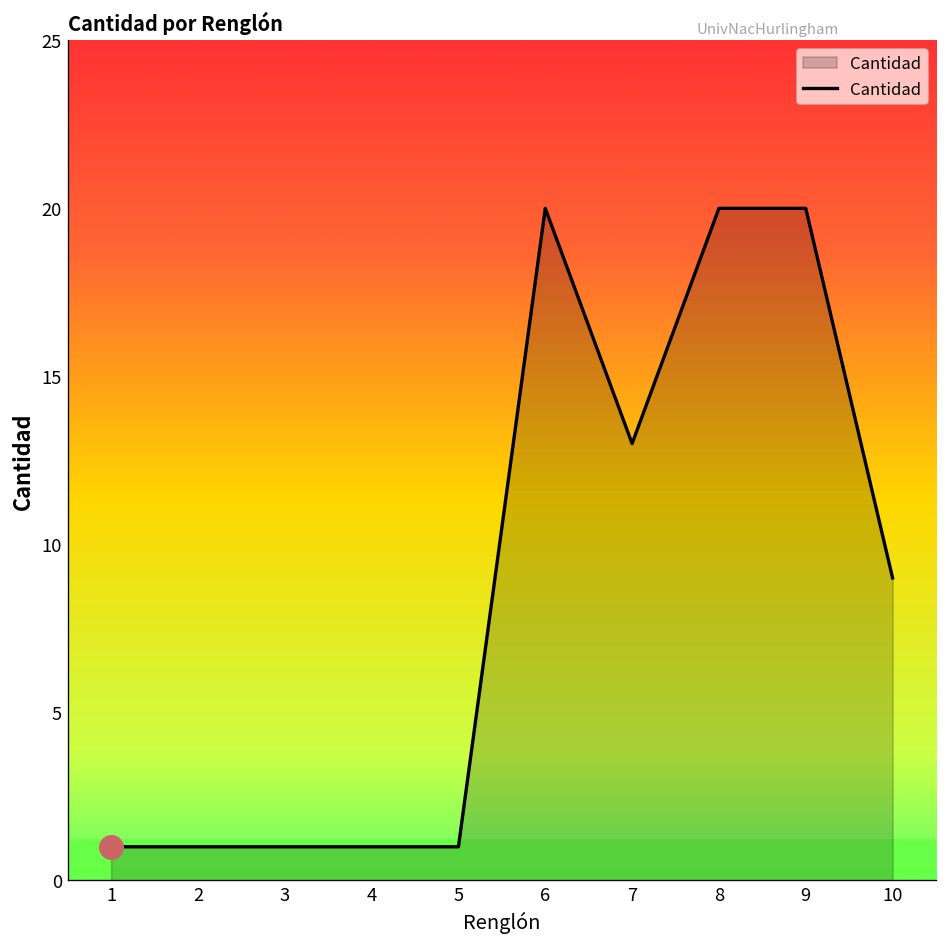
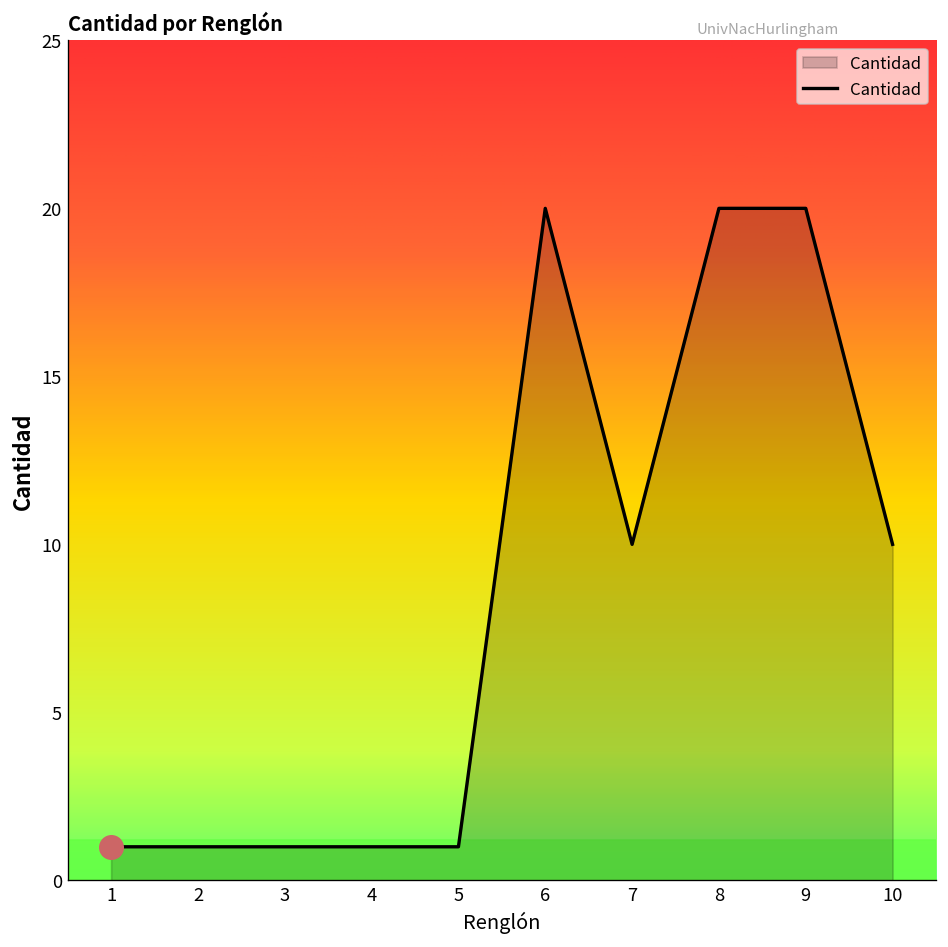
Cantidad, 7: 13 -> 10
Cantidad, 10: 9 -> 10
